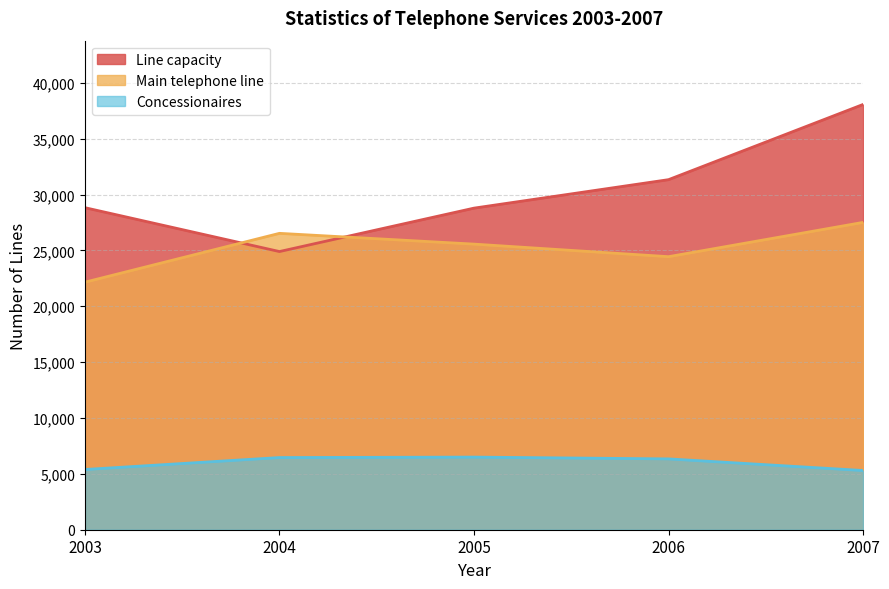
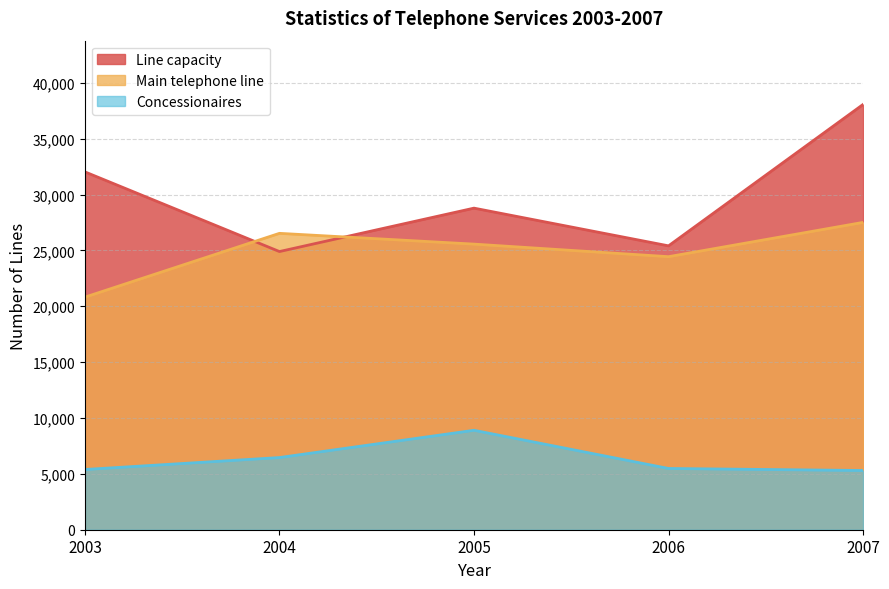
Line capacity, 2003: 28,800 -> 32,000
Main telephone line, 2003: 22,200 -> 20,800
Concessionaires, 2005: 6,500 -> 8,900
Line capacity, 2006: 31,300 -> 25,400
Concessionaires, 2006: 6,300 -> 5,500
